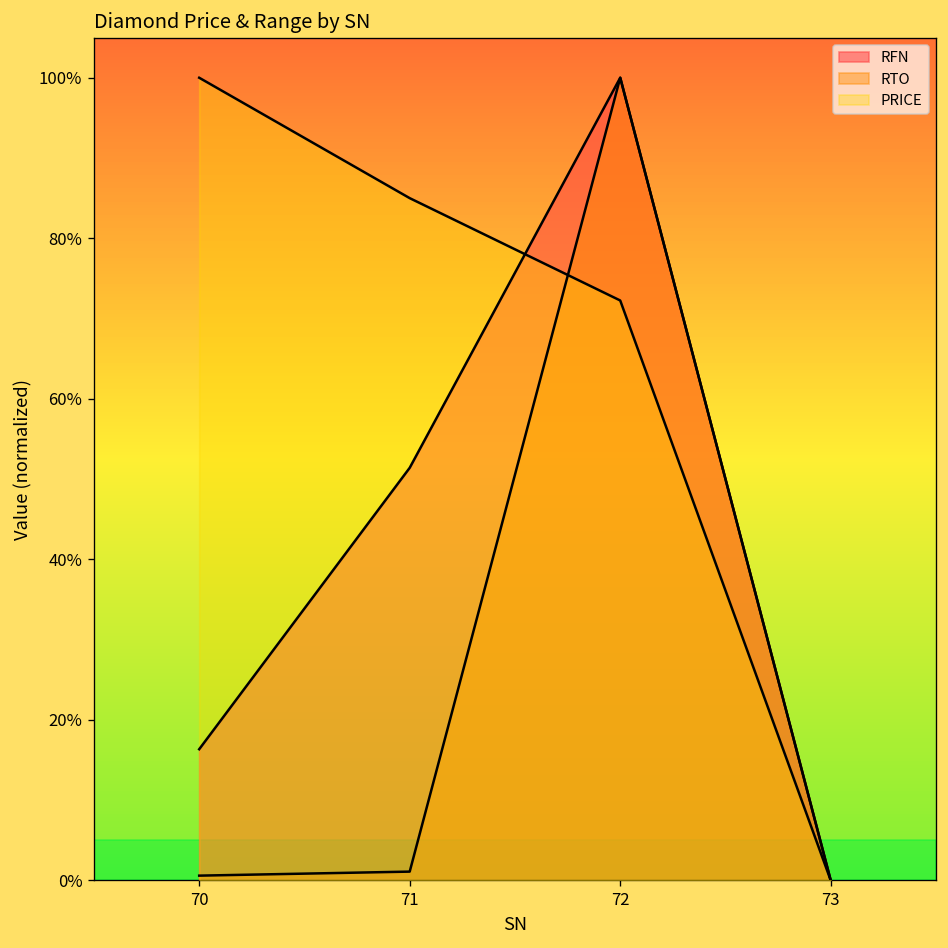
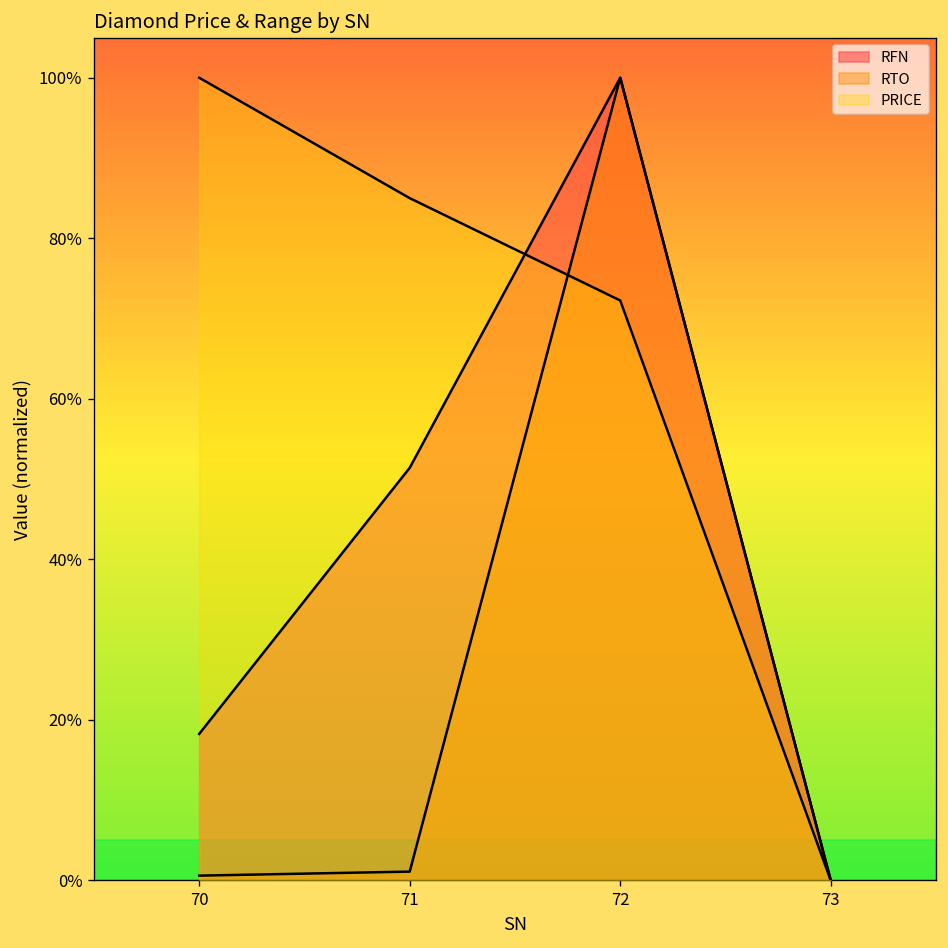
RFN, 70: 16% -> 18%
